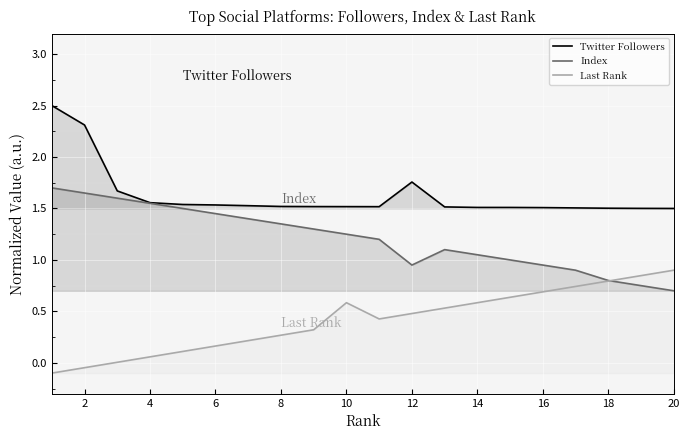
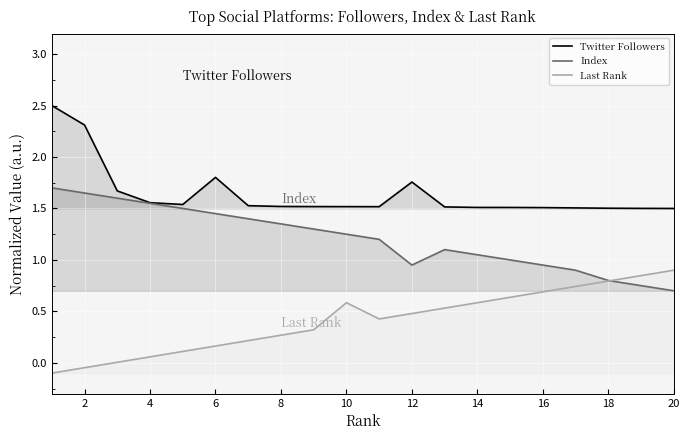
Twitter Followers, 6: 1.53 -> 1.80
